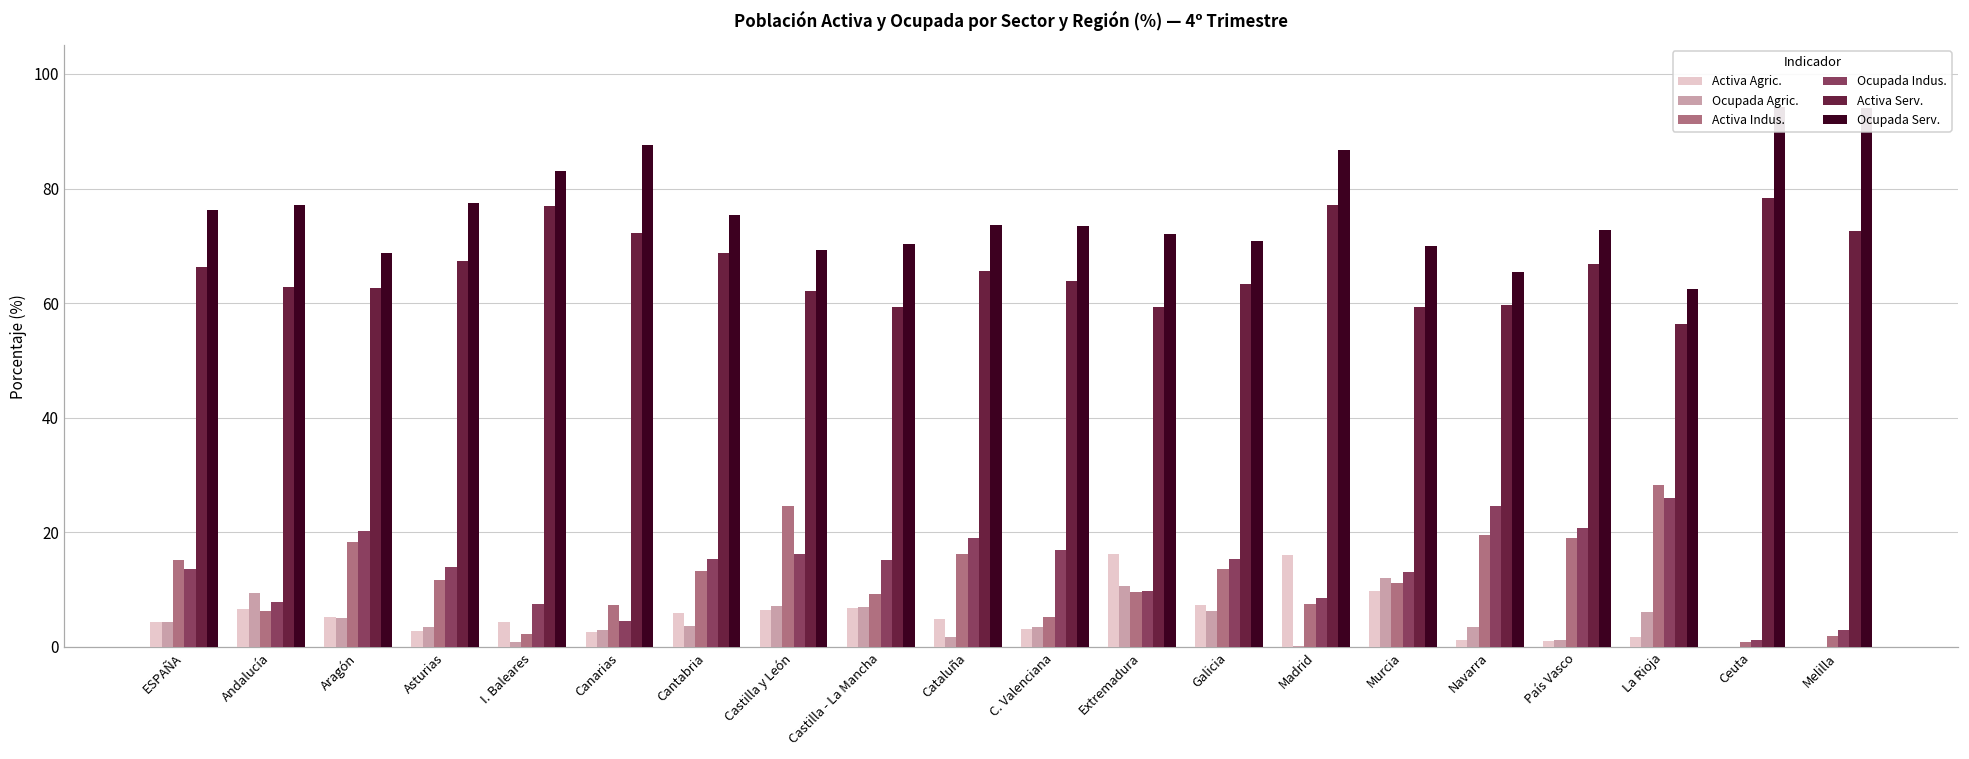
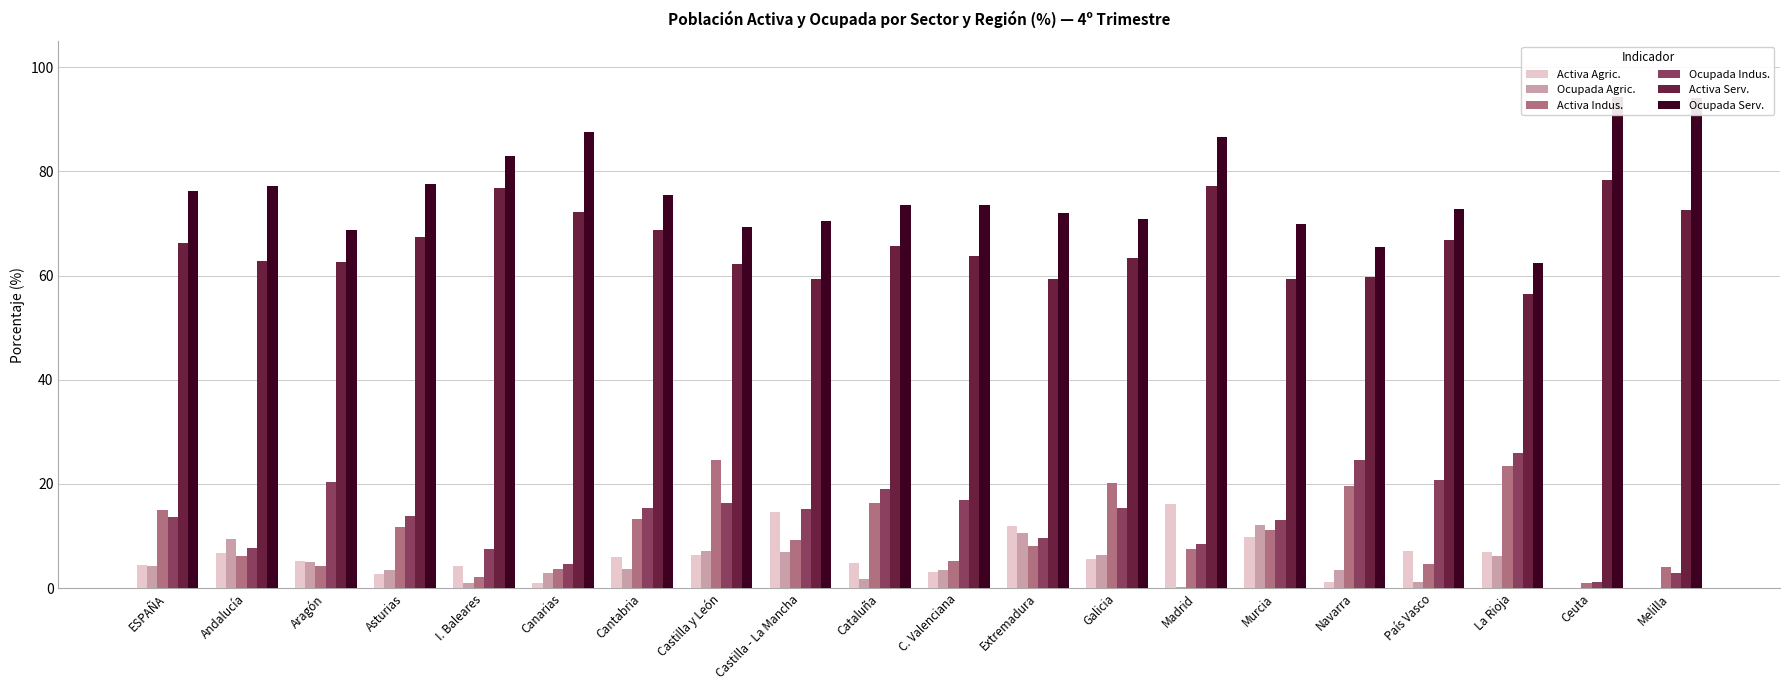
Activa Indus., Aragón: 18 -> 4
Activa Agric., Canarias: 3 -> 1
Activa Indus., Canarias: 7 -> 4
Activa Agric., Castilla - La Mancha: 7 -> 15
Activa Agric., Extremadura: 16 -> 12
Activa Indus., Extremadura: 10 -> 8
Activa Agric., Galicia: 7 -> 6
Activa Indus., Galicia: 14 -> 20
Activa Agric., País Vasco: 1 -> 7
Activa Indus., País Vasco: 19 -> 5
Activa Agric., La Rioja: 2 -> 7
Activa Indus., La Rioja: 28 -> 24
Activa Indus., Melilla: 2 -> 4
